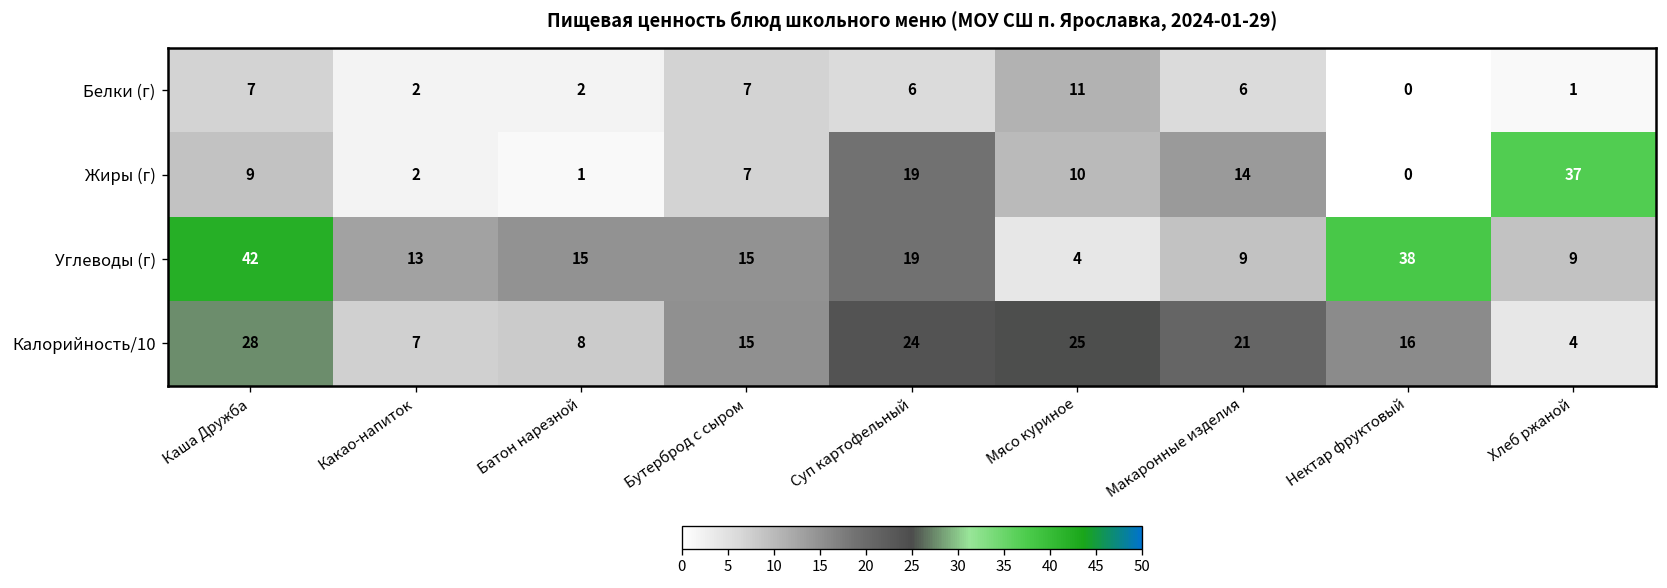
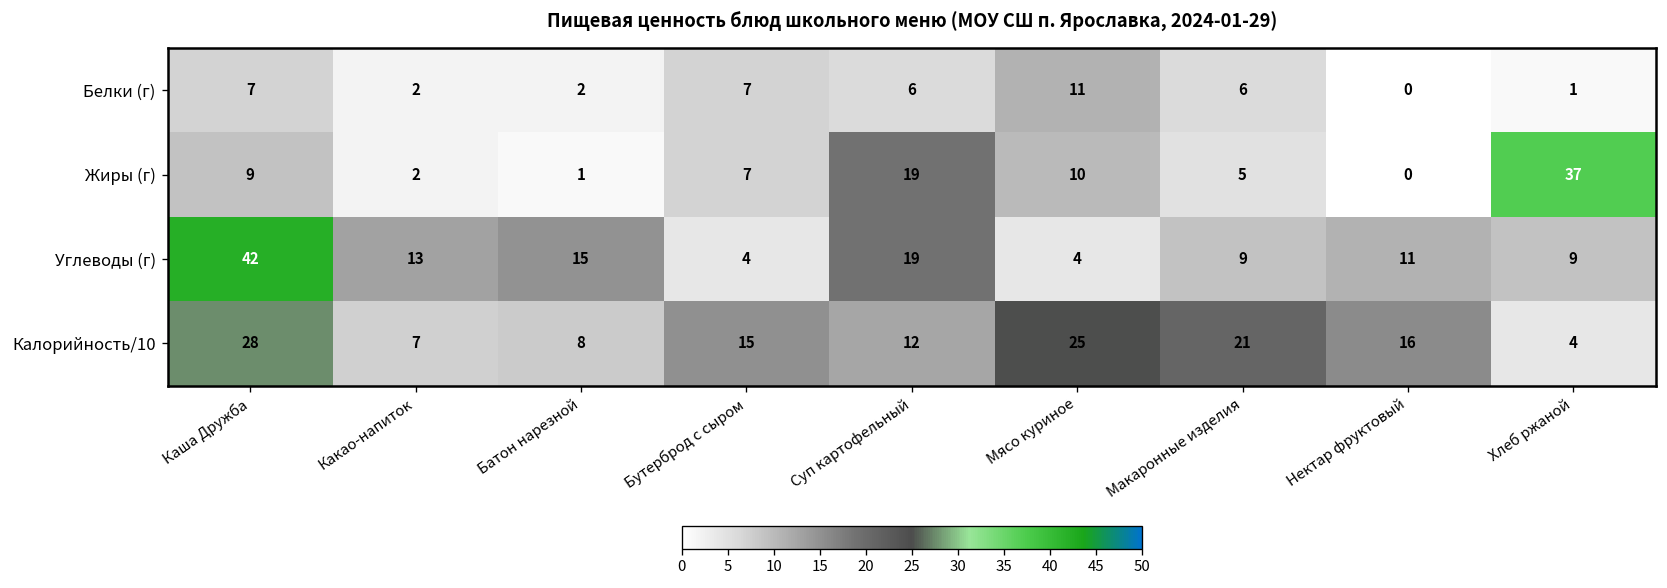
Жиры (г), Макаронные изделия: 14 -> 5
Углеводы (г), Бутерброд с сыром: 15 -> 4
Углеводы (г), Нектар фруктовый: 38 -> 11
Калорийность/10, Суп картофельный: 24 -> 12
